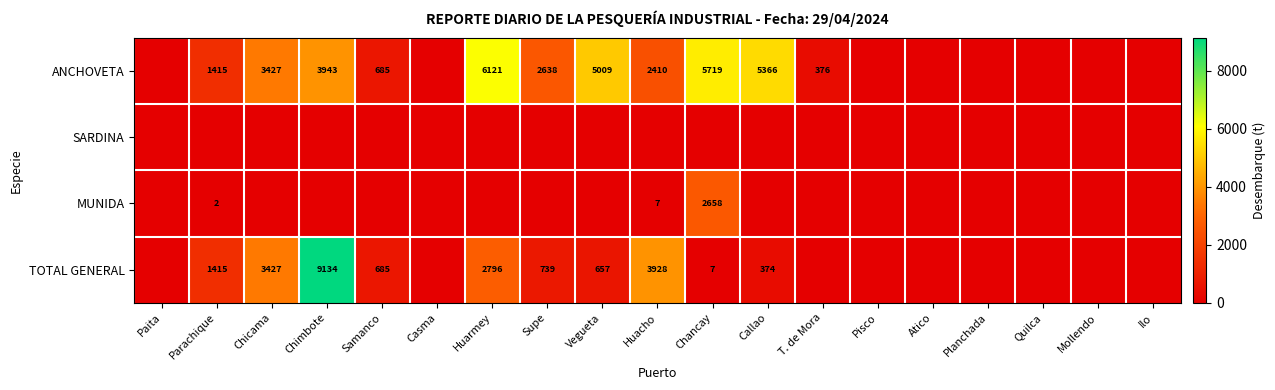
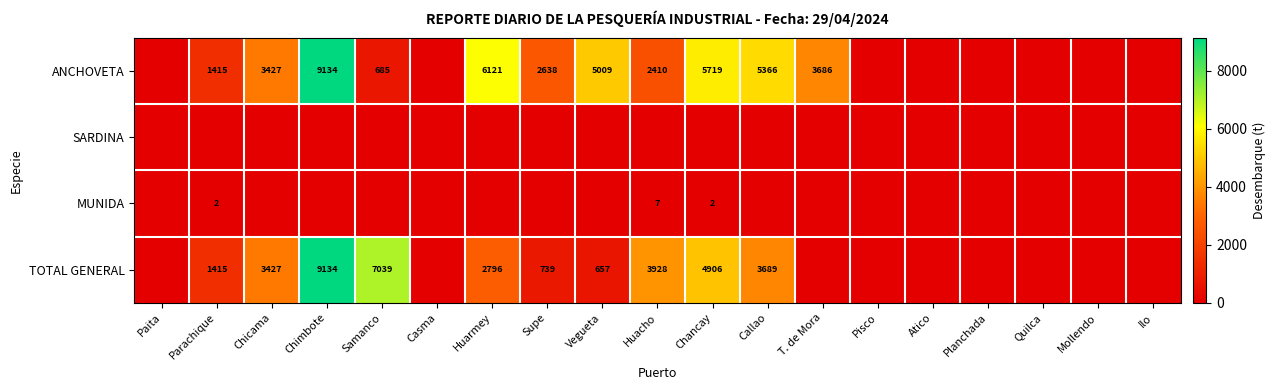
ANCHOVETA, Chimbote: 3943 -> 9134
ANCHOVETA, T. de Mora: 376 -> 3686
MUNIDA, Chancay: 2658 -> 2
TOTAL GENERAL, Samanco: 685 -> 7039
TOTAL GENERAL, Chancay: 7 -> 4906
TOTAL GENERAL, Callao: 374 -> 3689
